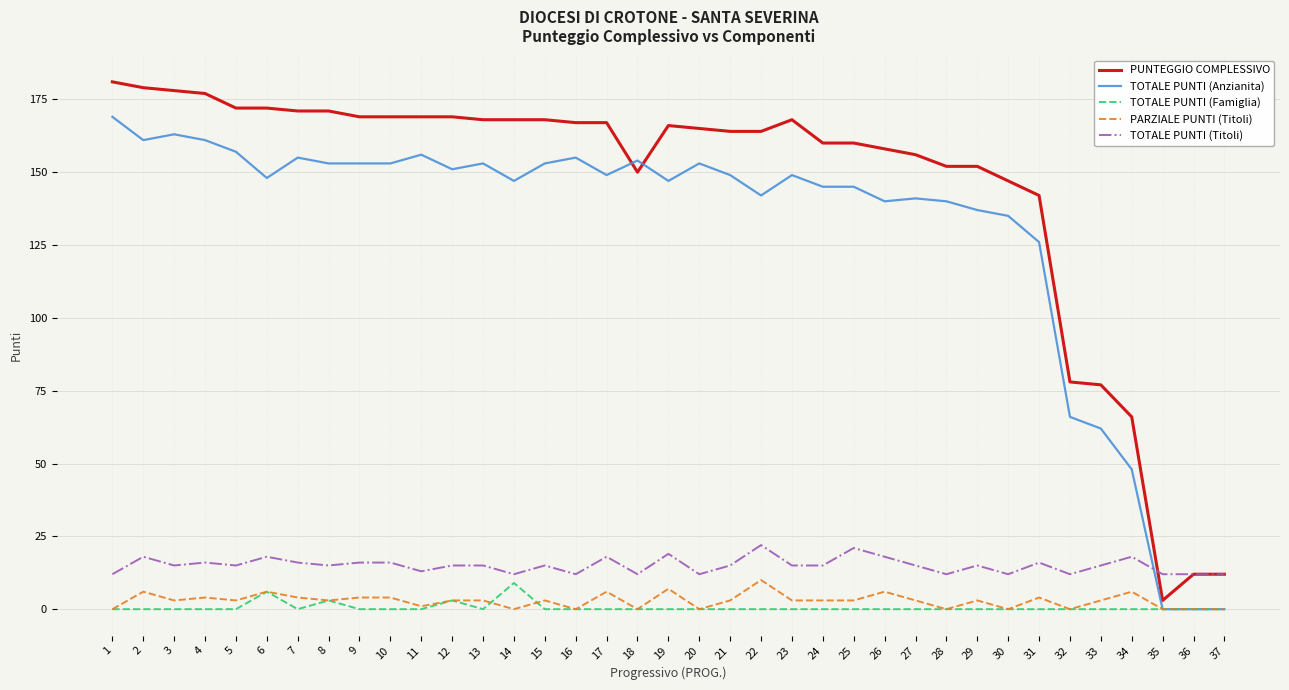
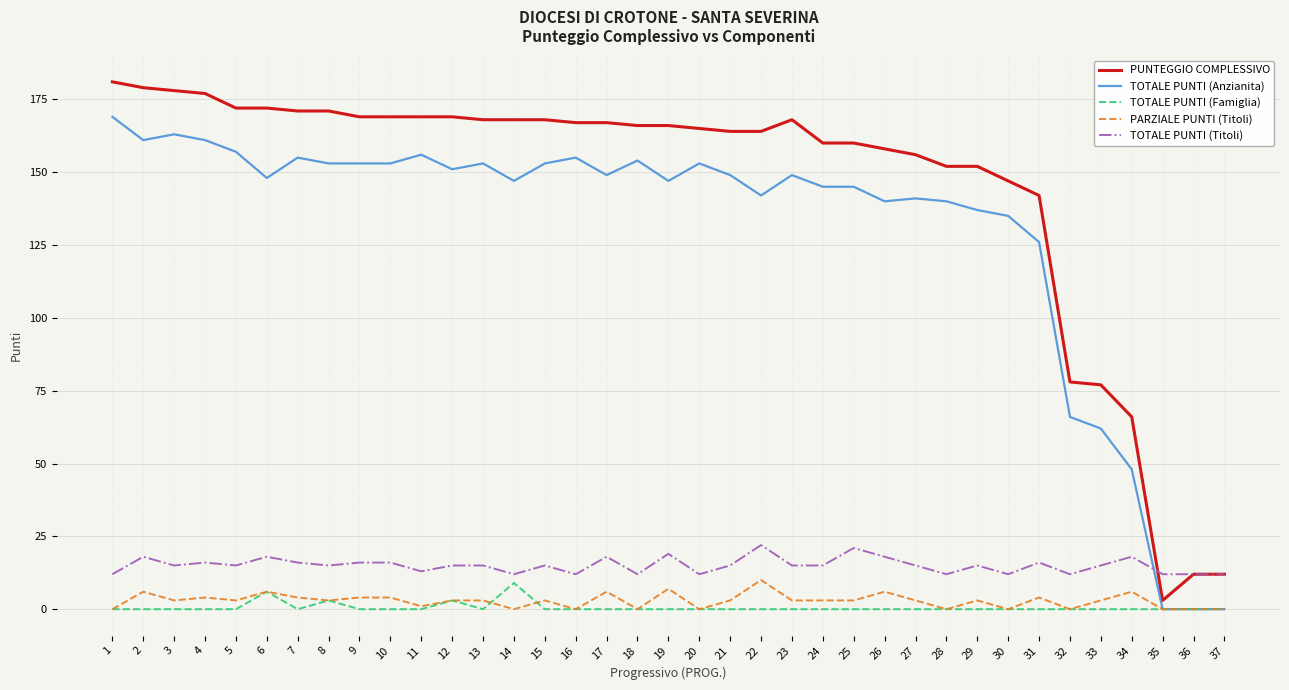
PUNTEGGIO COMPLESSIVO, 18: 150 -> 166
